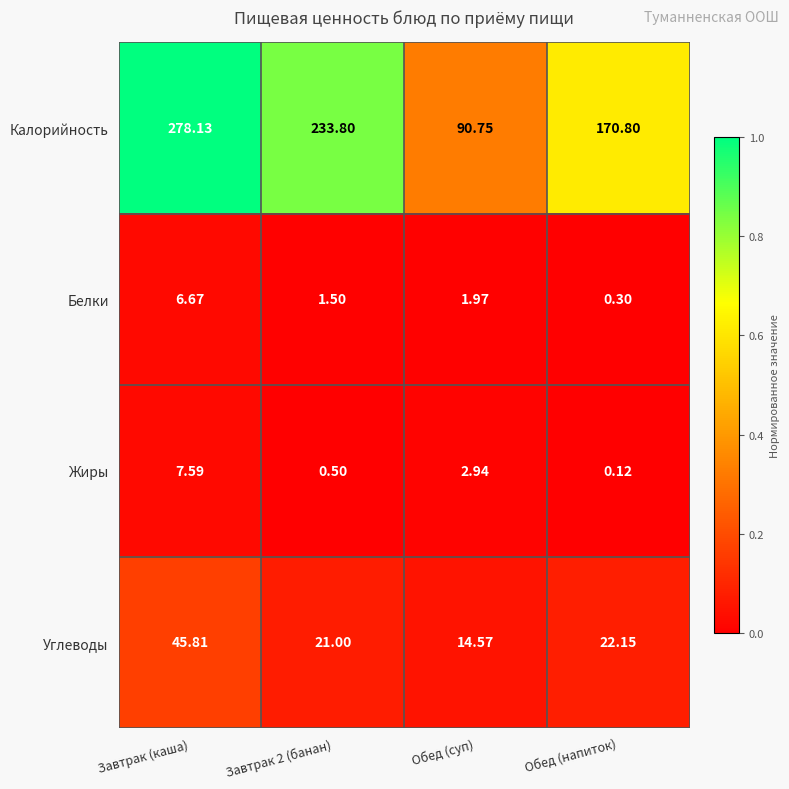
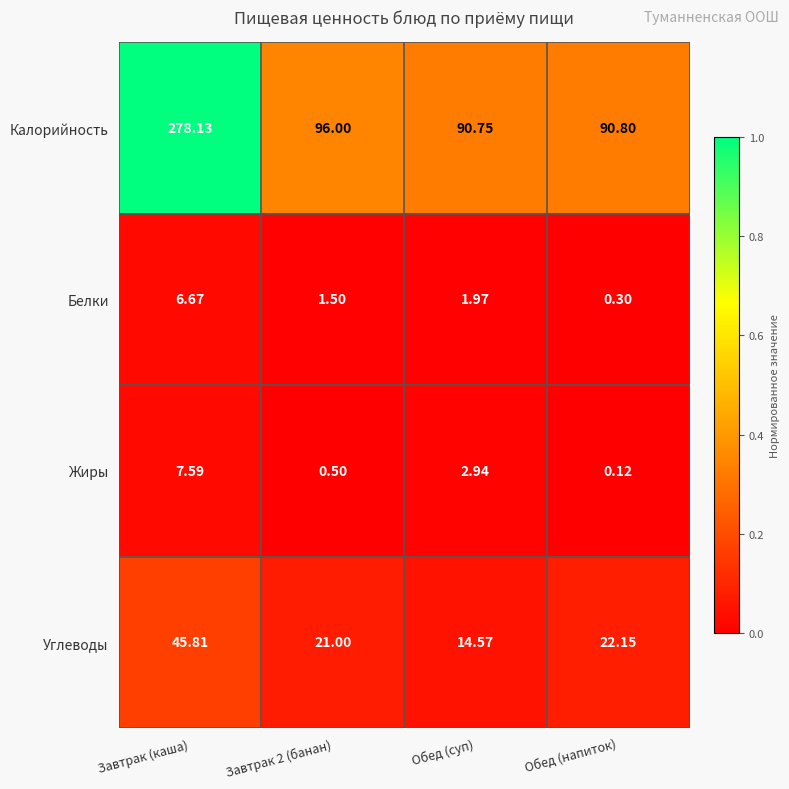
Калорийность, Завтрак 2 (банан): 233.80 -> 96.00
Калорийность, Обед (напиток): 170.80 -> 90.80
